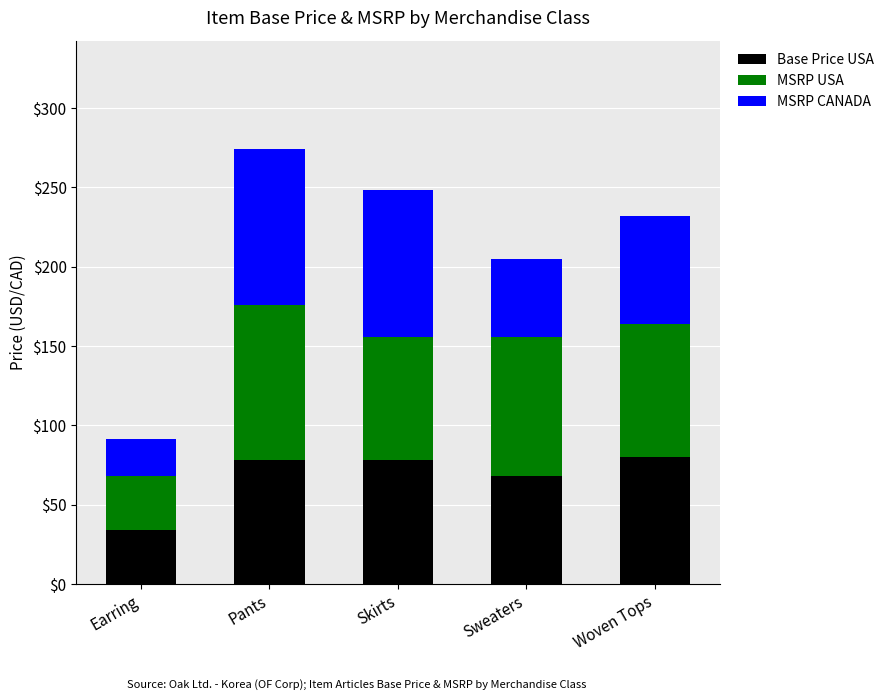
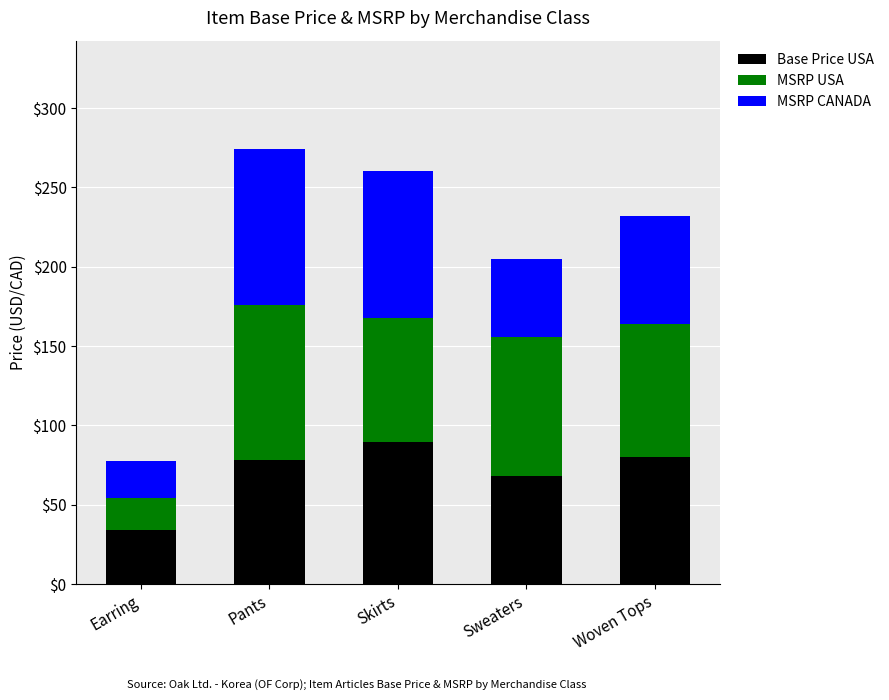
MSRP USA, Earring: $34 -> $20
Base Price USA, Skirts: $78 -> $90
